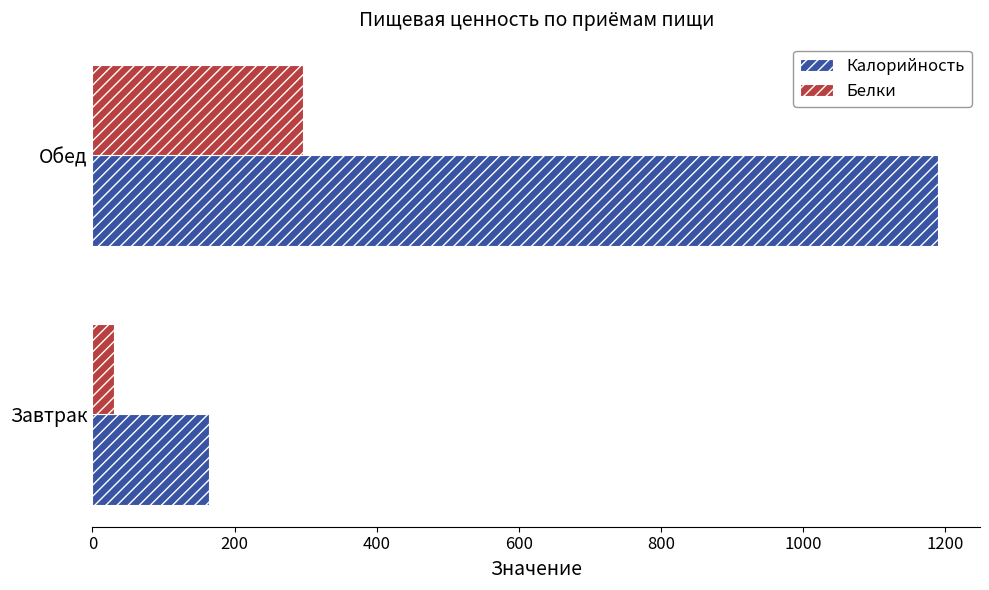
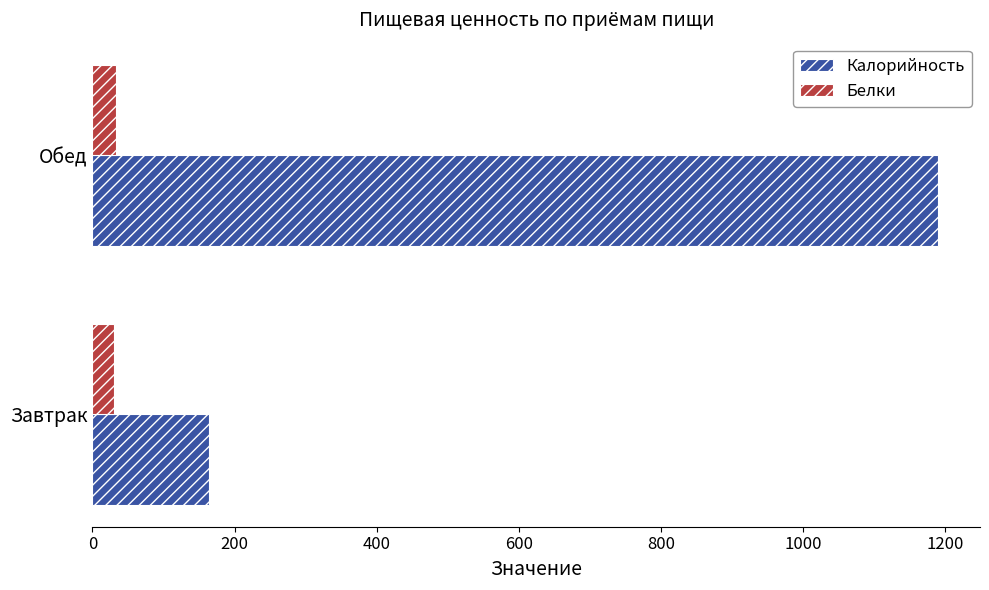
Белки, Обед: 300 -> 30
